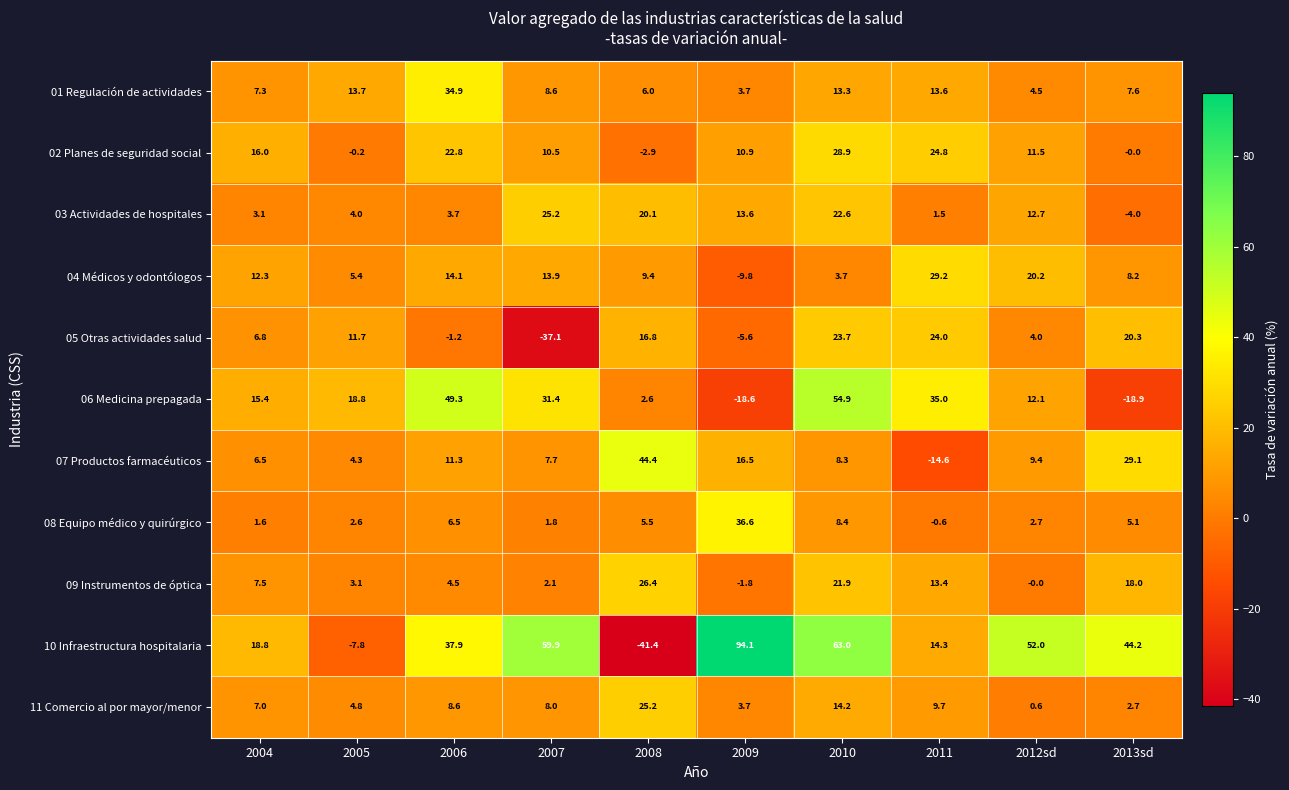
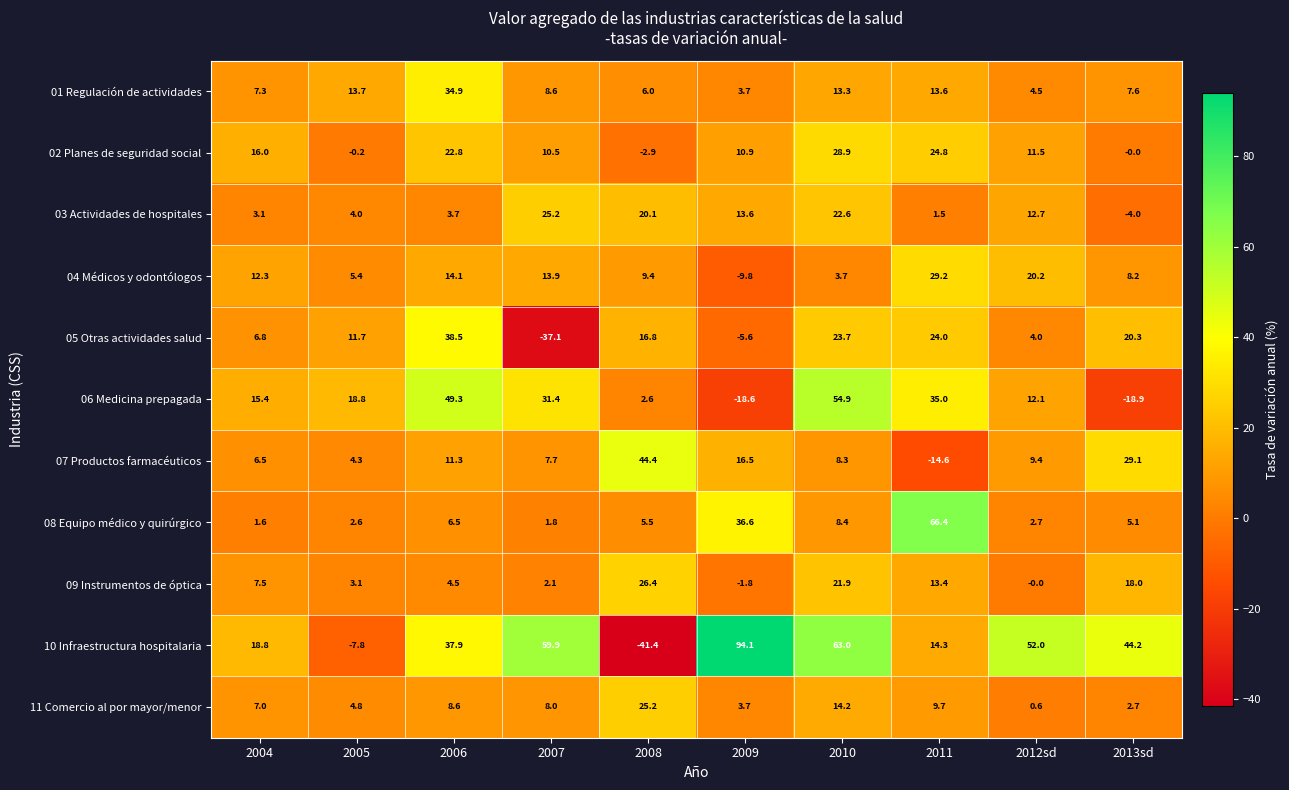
05 Otras actividades salud, 2006: -1.2 -> 38.5
08 Equipo médico y quirúrgico, 2011: -0.6 -> 66.4
